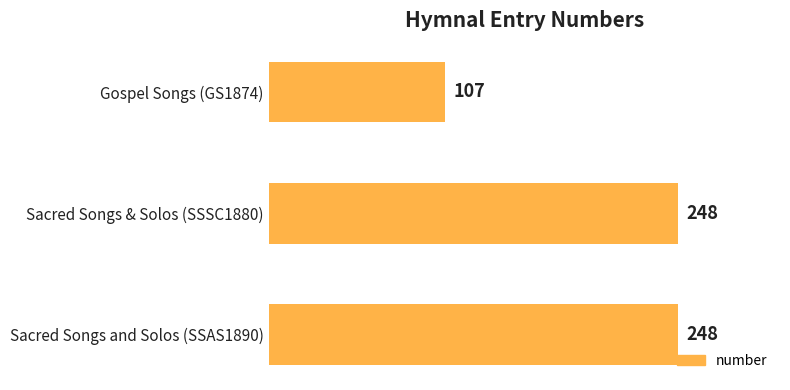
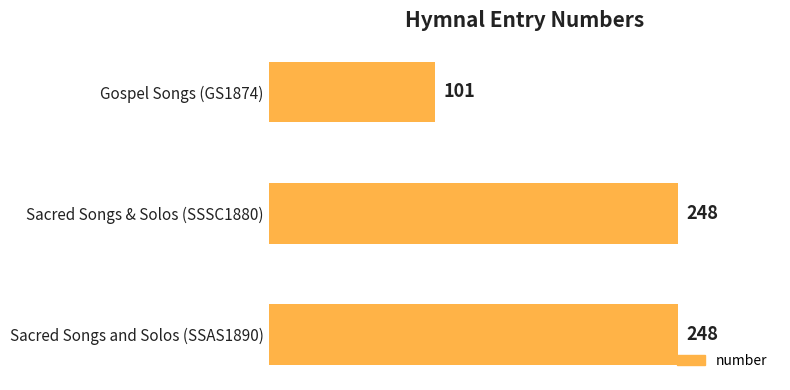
Gospel Songs (GS1874): 107 -> 101
